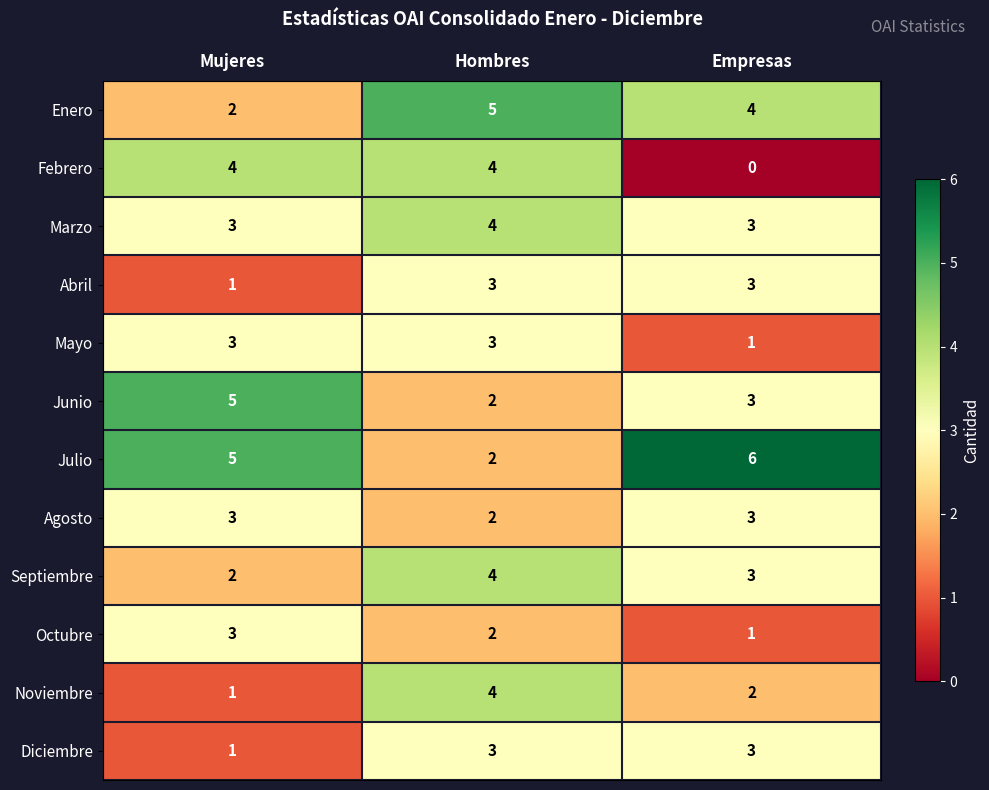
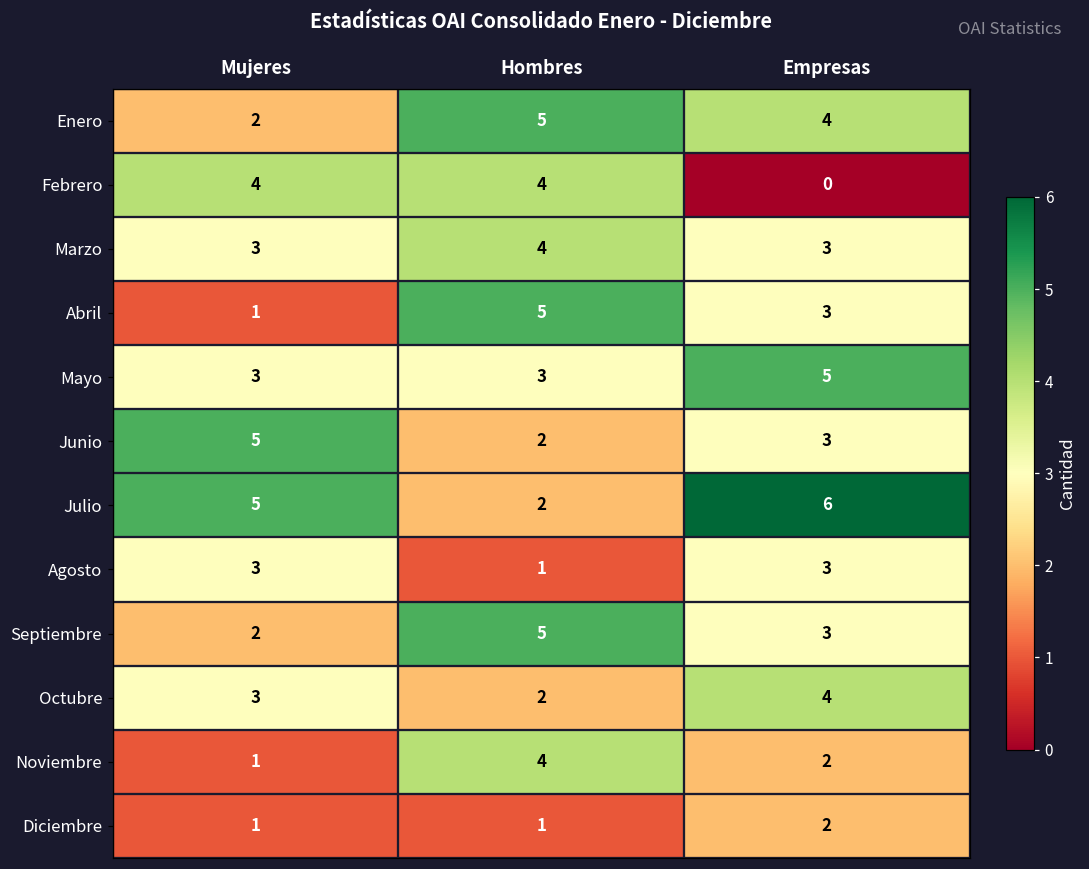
Abril, Hombres: 3 -> 5
Mayo, Empresas: 1 -> 5
Agosto, Hombres: 2 -> 1
Septiembre, Hombres: 4 -> 5
Octubre, Empresas: 1 -> 4
Diciembre, Hombres: 3 -> 1
Diciembre, Empresas: 3 -> 2
